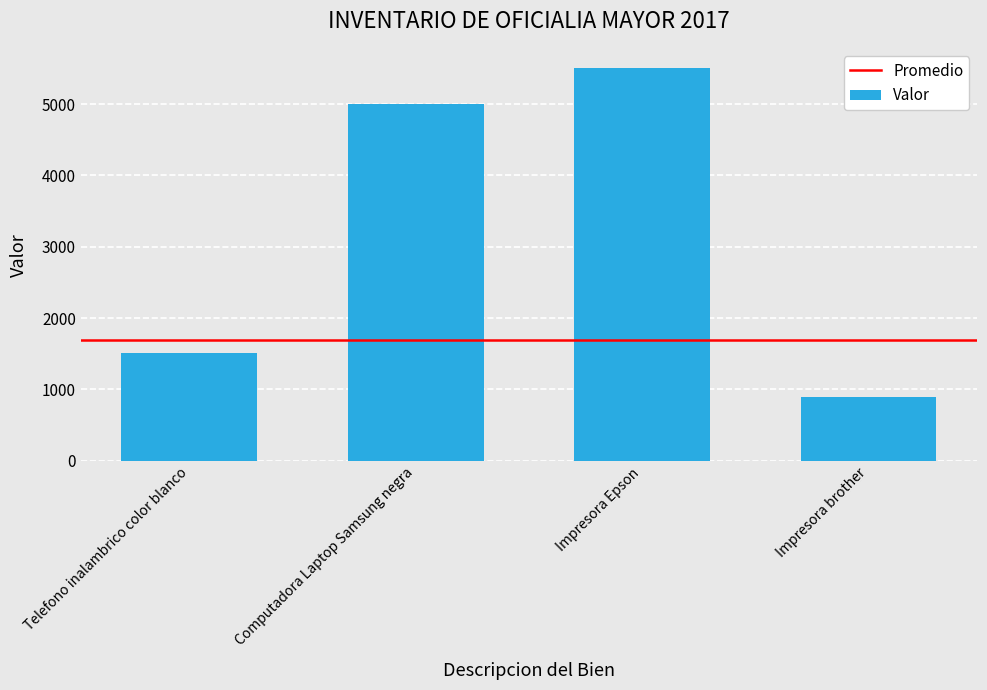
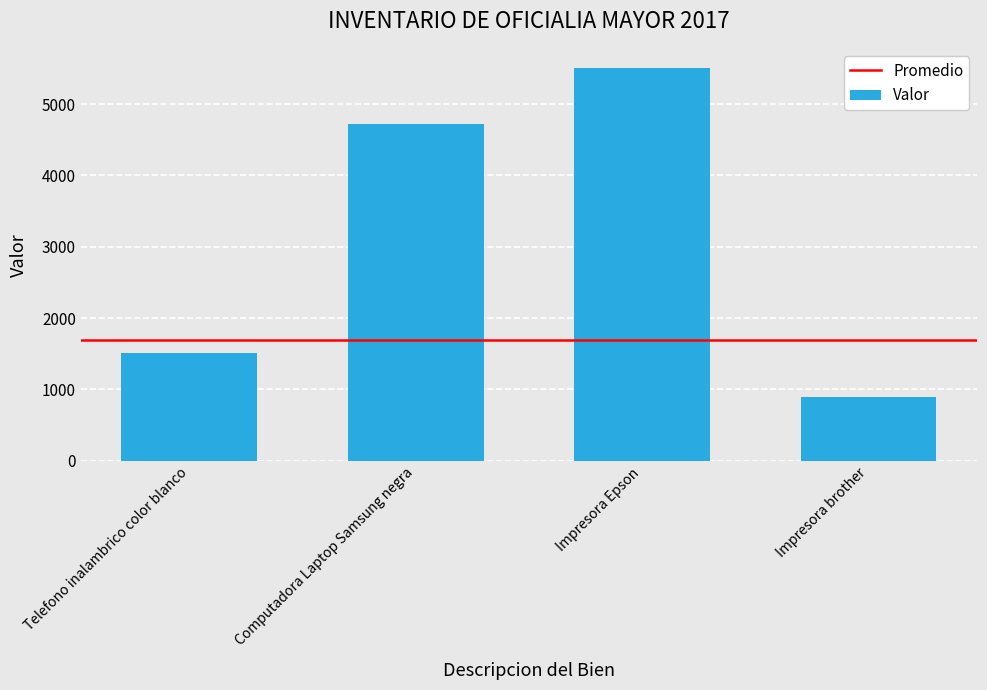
Computadora Laptop Samsung negra: 5000 -> 4700
